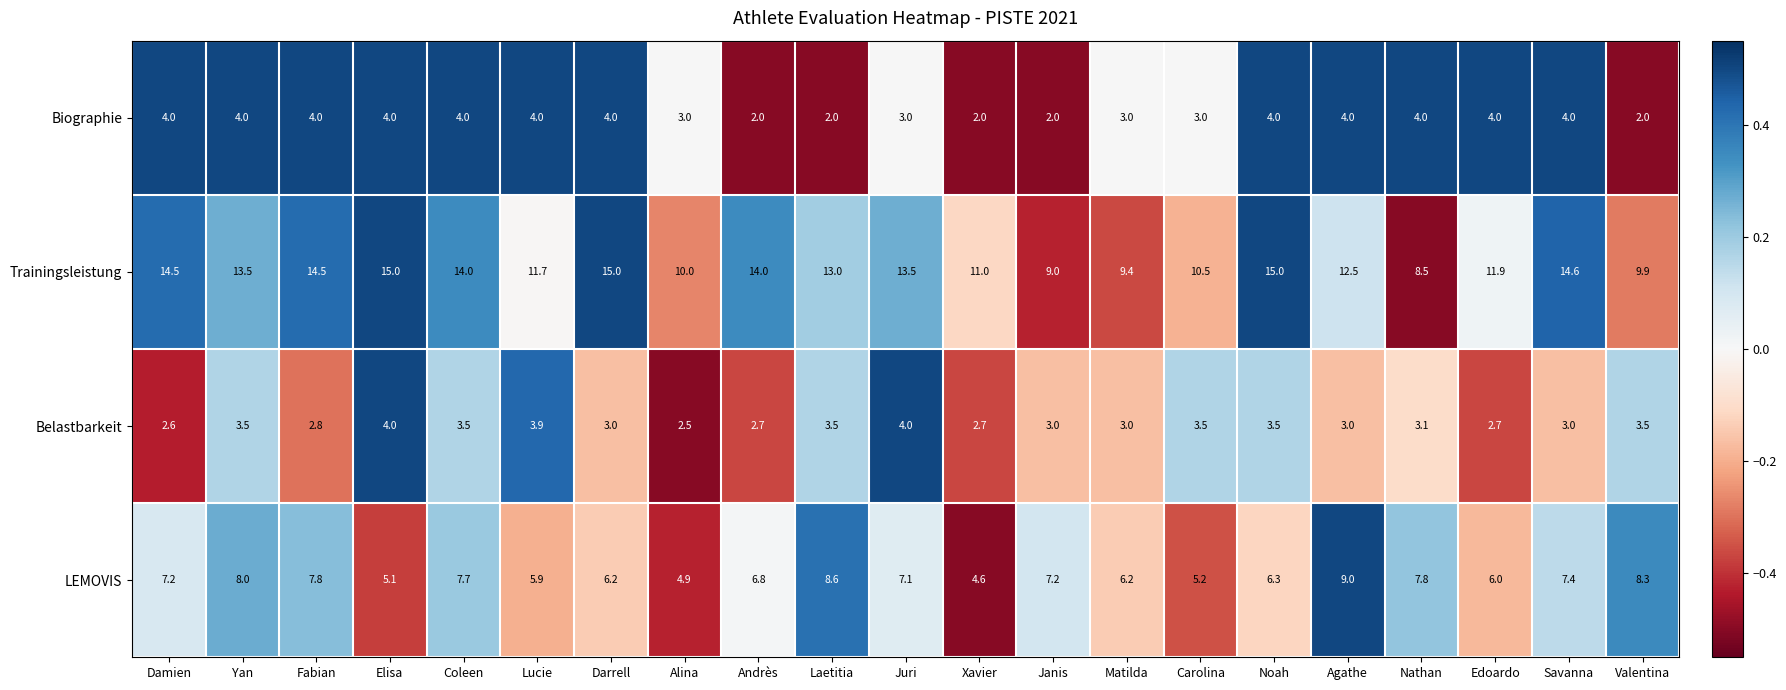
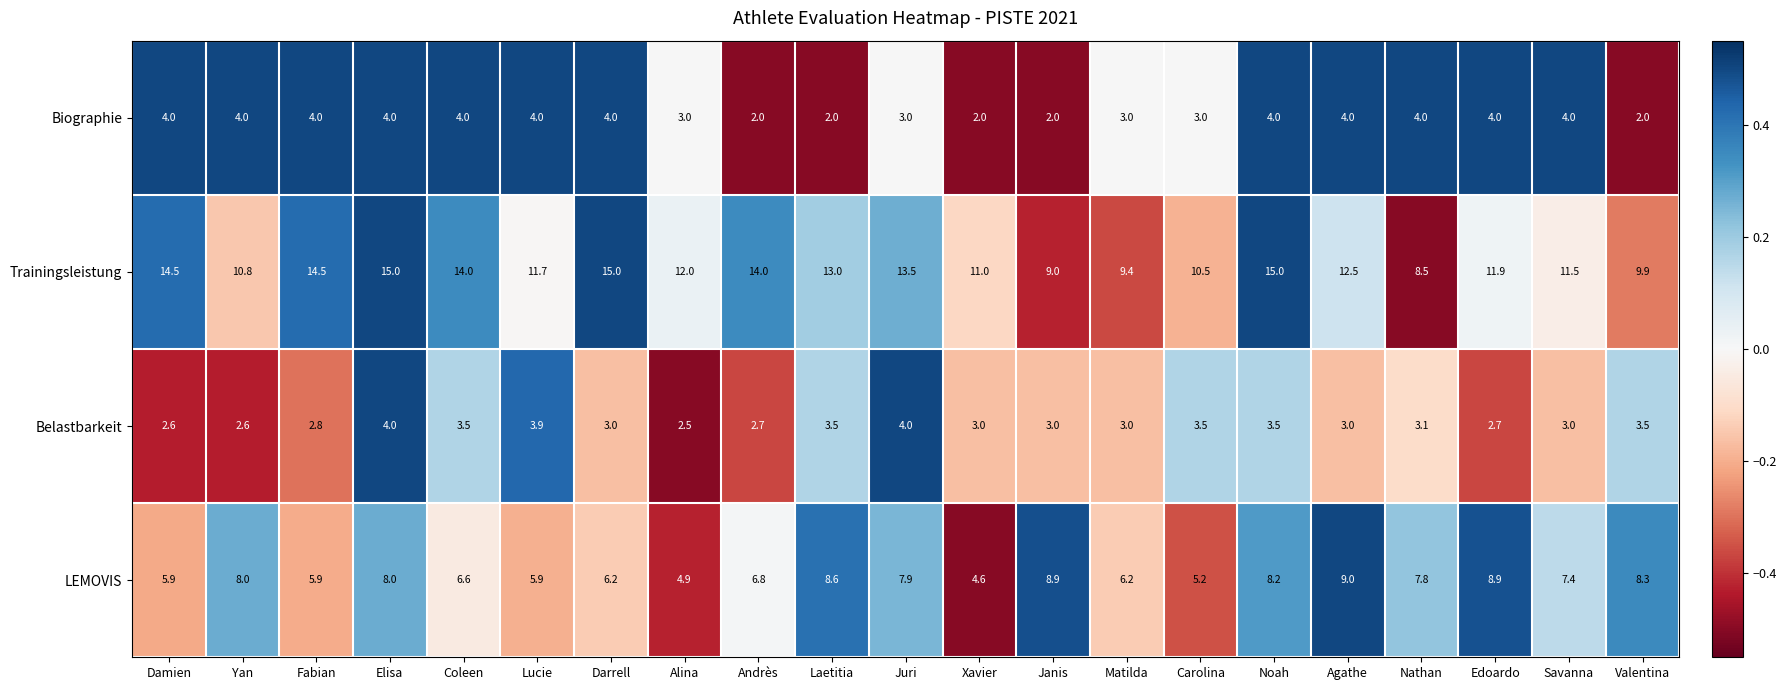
Trainingsleistung, Yan: 13.5 -> 10.8
Trainingsleistung, Alina: 10.0 -> 12.0
Trainingsleistung, Savanna: 14.6 -> 11.5
Belastbarkeit, Yan: 3.5 -> 2.6
Belastbarkeit, Xavier: 2.7 -> 3.0
LEMOVIS, Damien: 7.2 -> 5.9
LEMOVIS, Fabian: 7.8 -> 5.9
LEMOVIS, Elisa: 5.1 -> 8.0
LEMOVIS, Coleen: 7.7 -> 6.6
LEMOVIS, Juri: 7.1 -> 7.9
LEMOVIS, Janis: 7.2 -> 8.9
LEMOVIS, Noah: 6.3 -> 8.2
LEMOVIS, Edoardo: 6.0 -> 8.9
